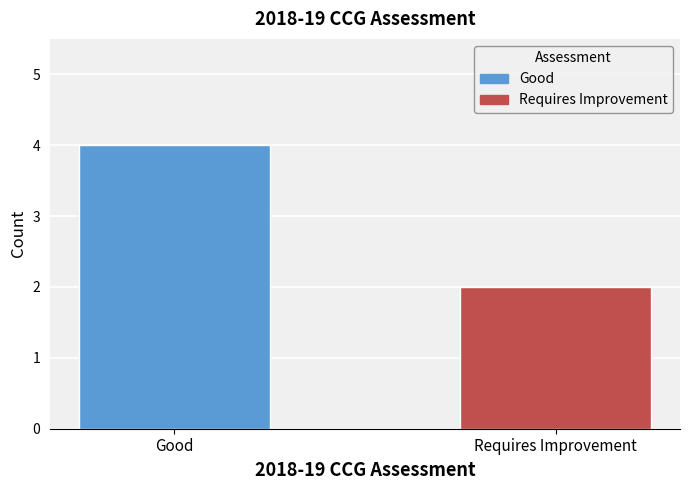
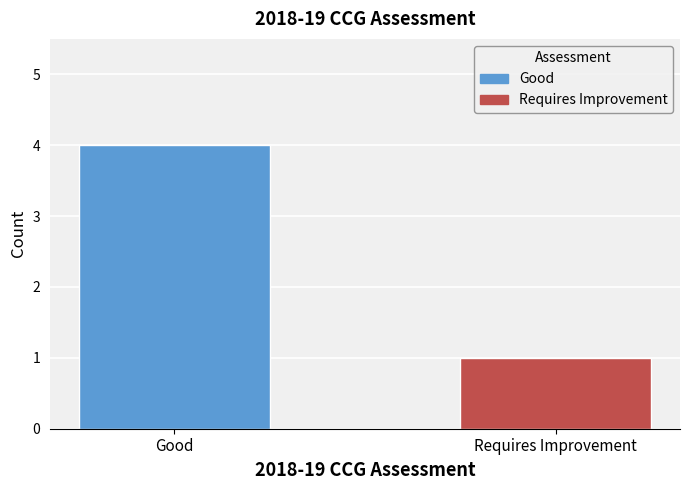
Requires Improvement: 2 -> 1
